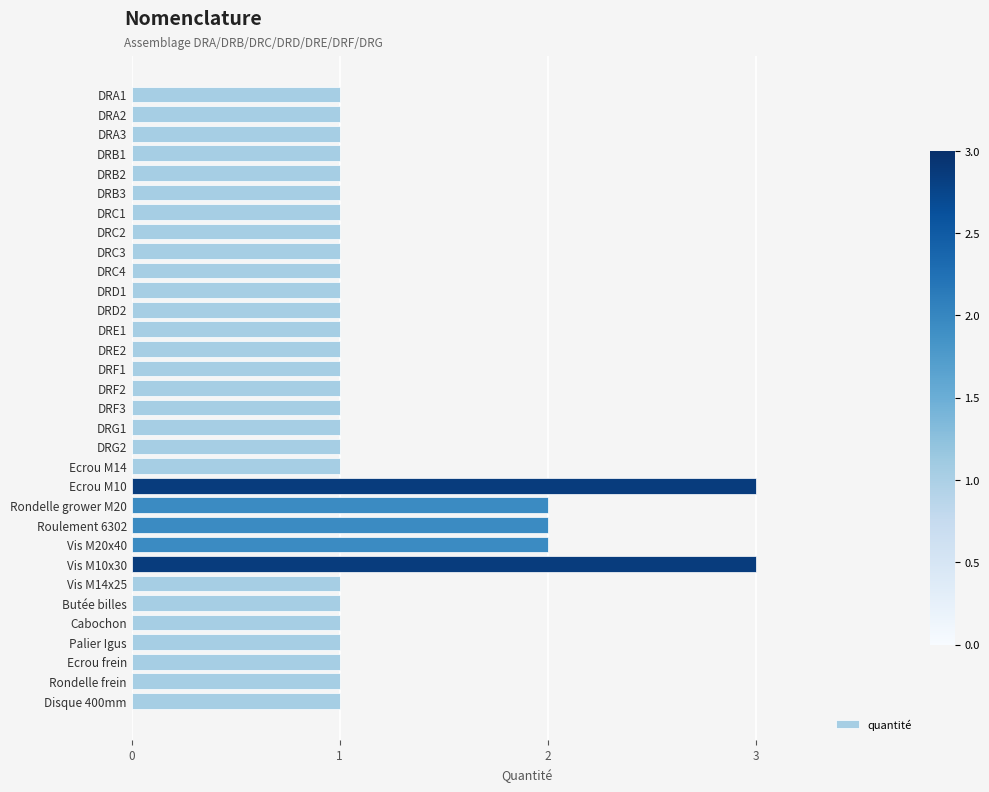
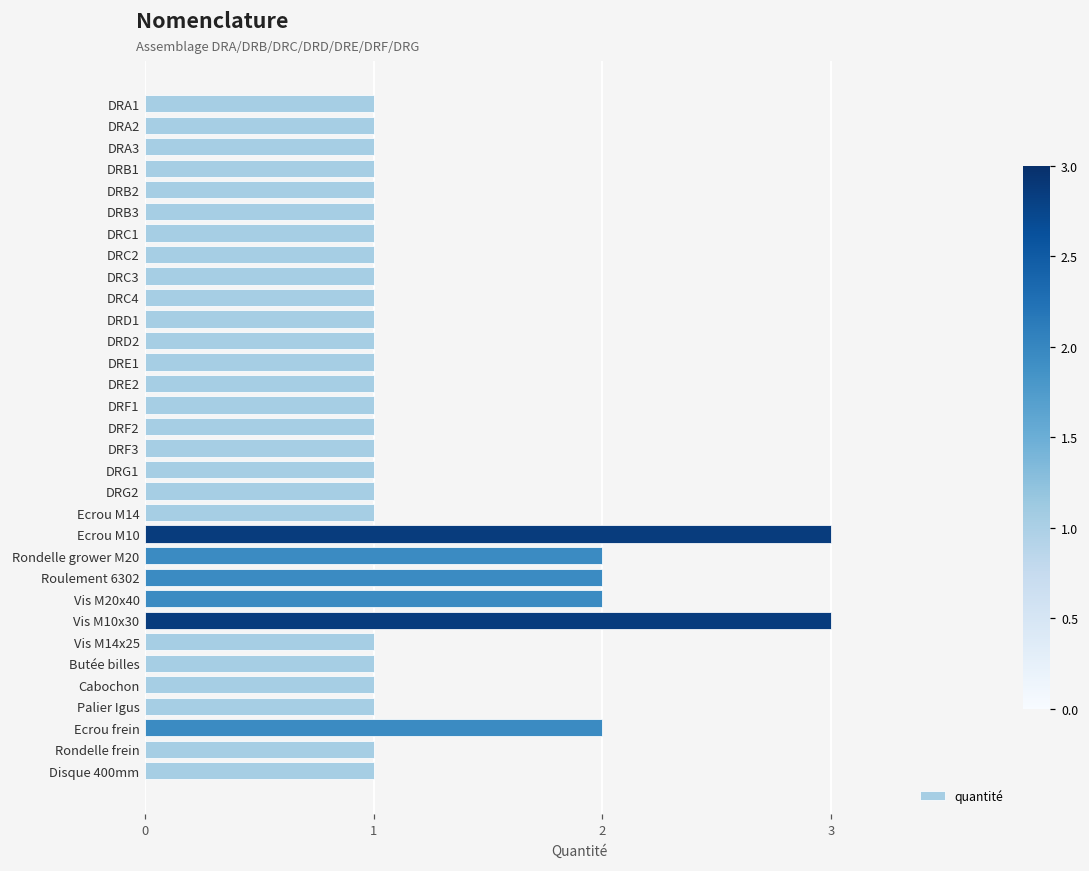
Ecrou frein: 1 -> 2
